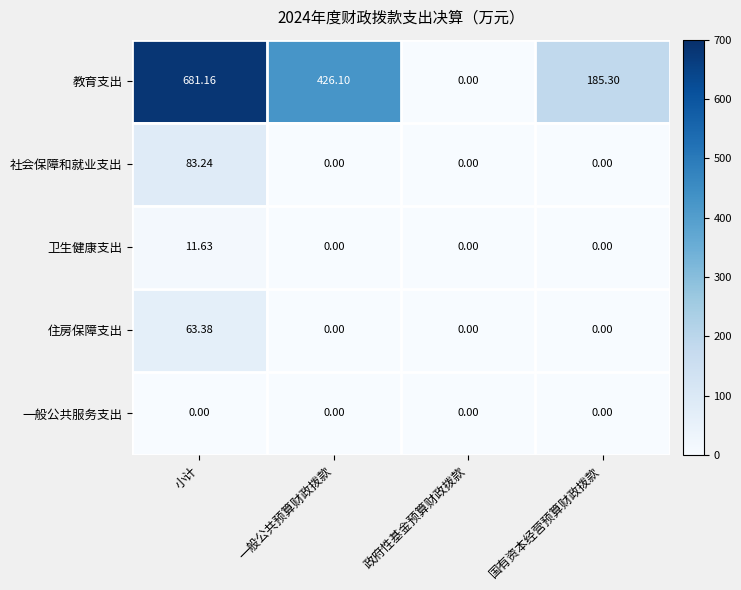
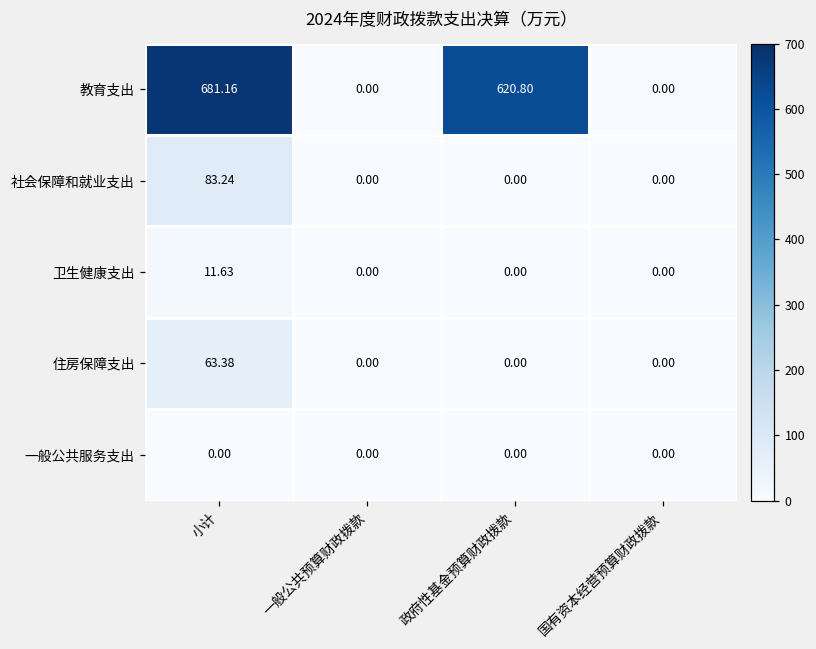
教育支出, 一般公共预算财政拨款: 426.10 -> 0.00
教育支出, 政府性基金预算财政拨款: 0.00 -> 620.80
教育支出, 国有资本经营预算财政拨款: 185.30 -> 0.00
